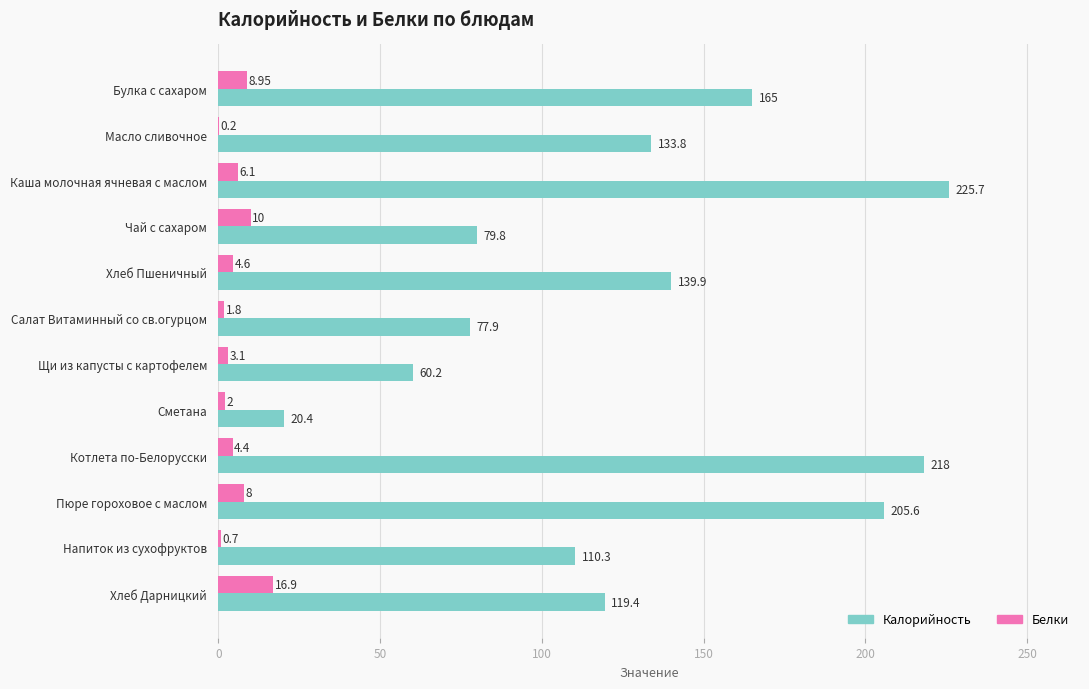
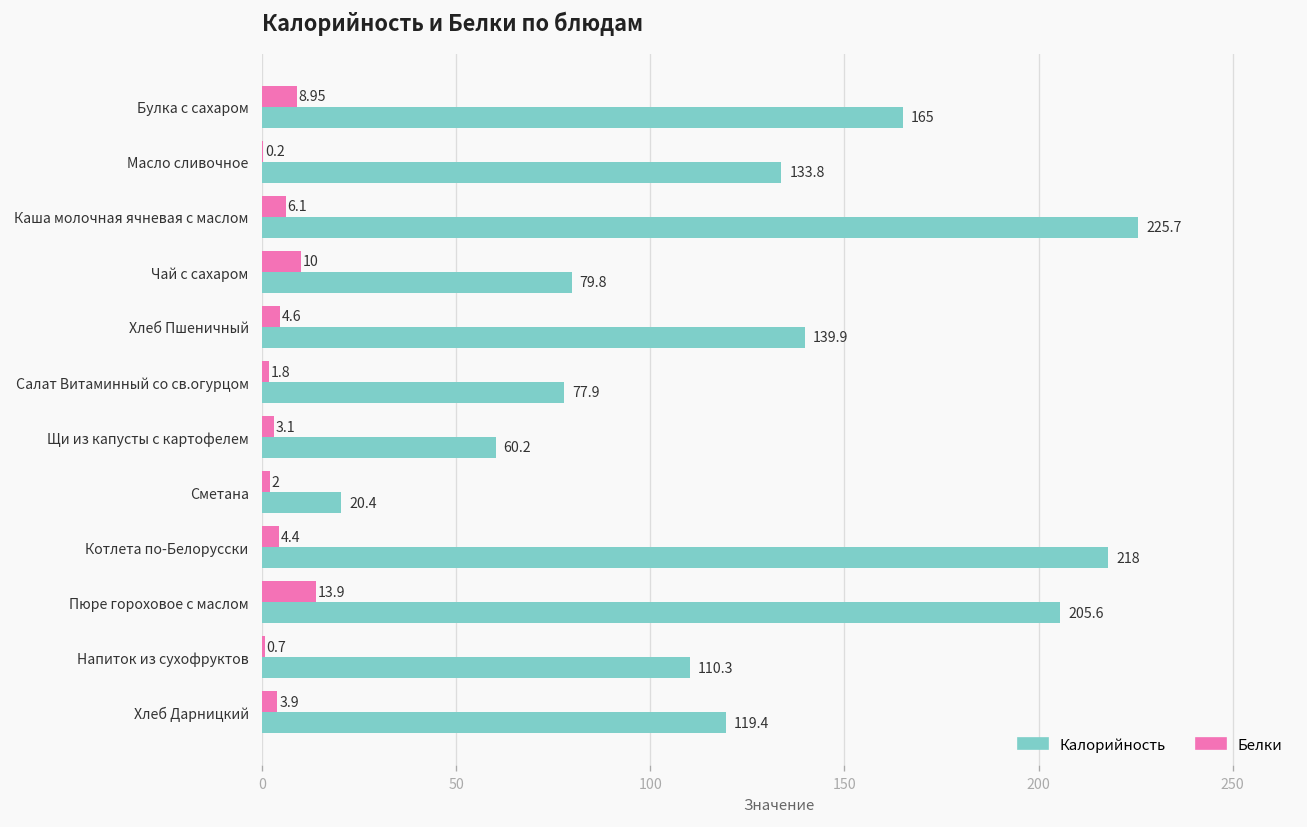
Белки, Пюре гороховое с маслом: 8 -> 13.9
Белки, Хлеб Дарницкий: 16.9 -> 3.9
